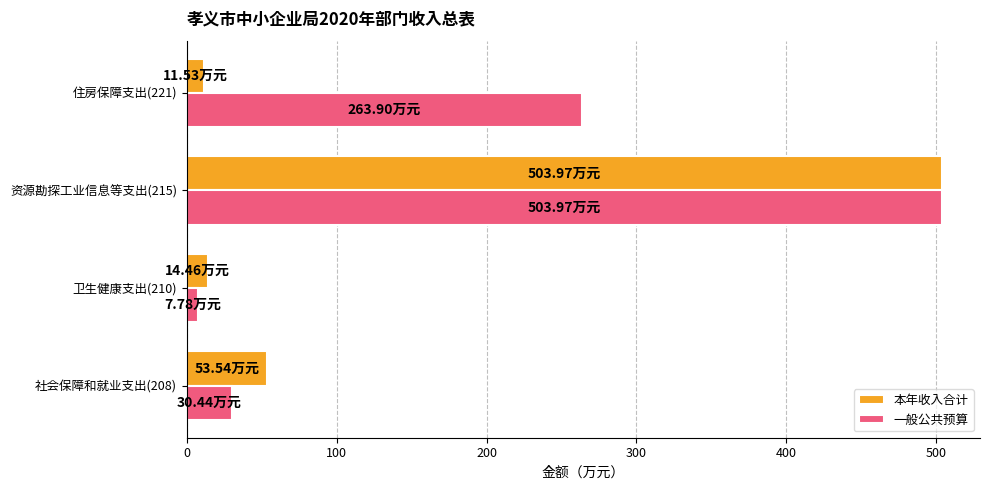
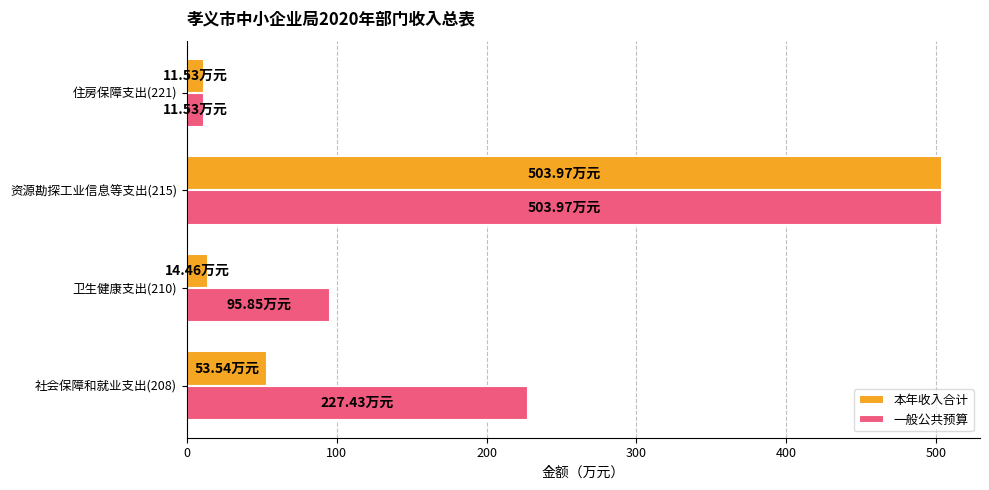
一般公共预算, 住房保障支出(221): 263.90 -> 11.53
一般公共预算, 卫生健康支出(210): 7.78 -> 95.85
一般公共预算, 社会保障和就业支出(208): 30.44 -> 227.43
